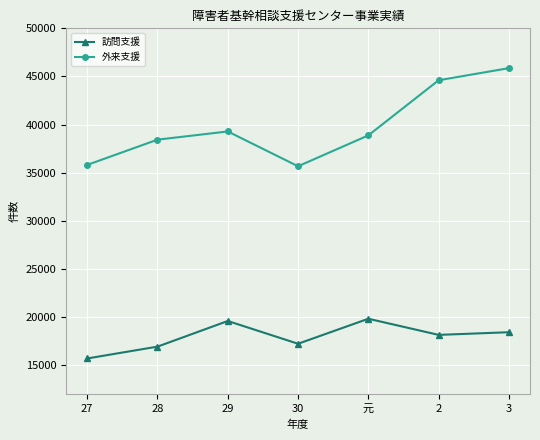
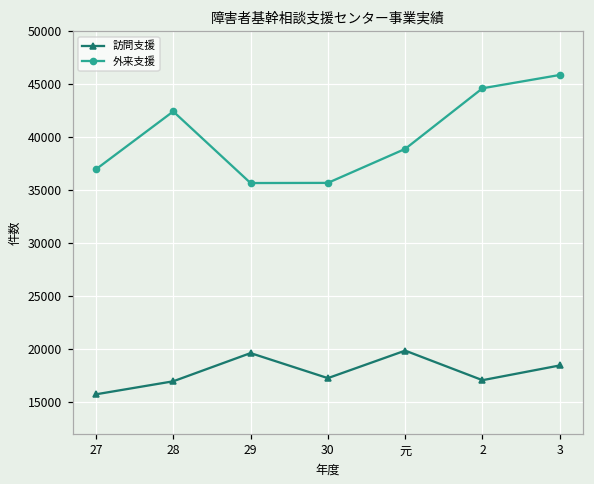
外来支援, 27: 36000 -> 37000
外来支援, 28: 38000 -> 42000
外来支援, 29: 39000 -> 36000
訪問支援, 2: 18000 -> 17000
